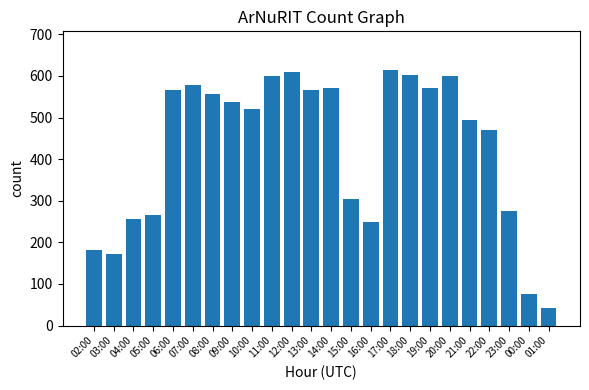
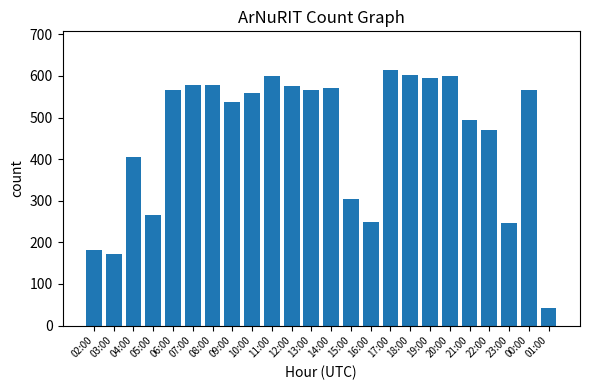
04:00: 260 -> 410
08:00: 560 -> 580
10:00: 520 -> 560
12:00: 610 -> 580
19:00: 570 -> 590
23:00: 280 -> 250
00:00: 80 -> 570
